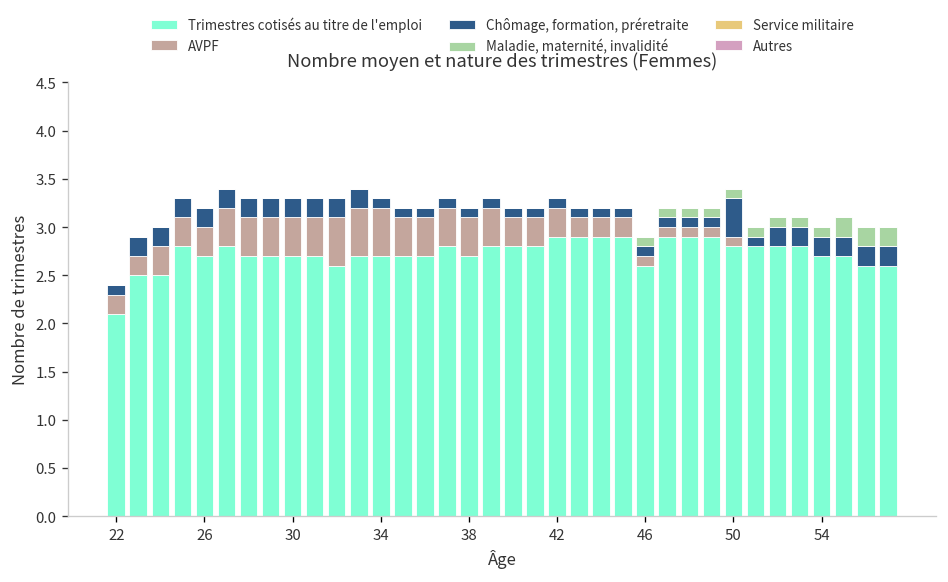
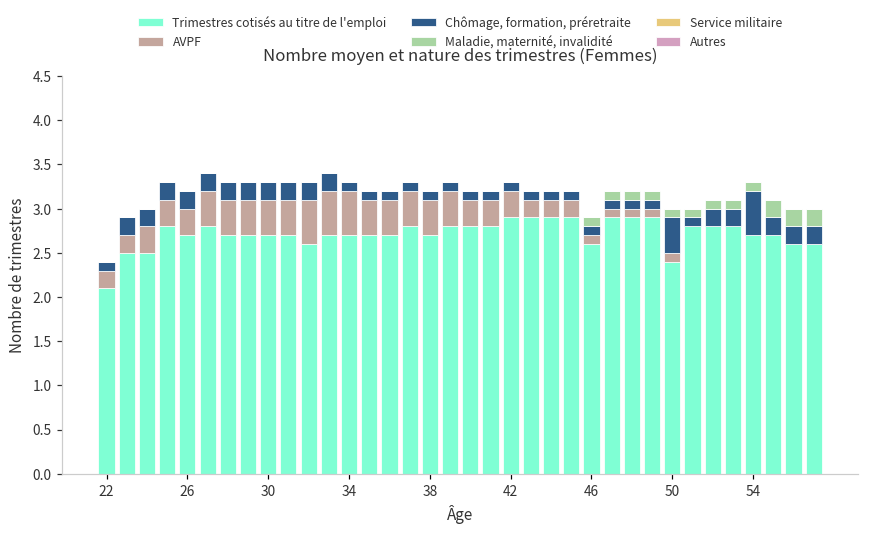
Trimestres cotisés au titre de l'emploi, 50: 2.8 -> 2.4
Chômage, formation, préretraite, 54: 0.2 -> 0.5
